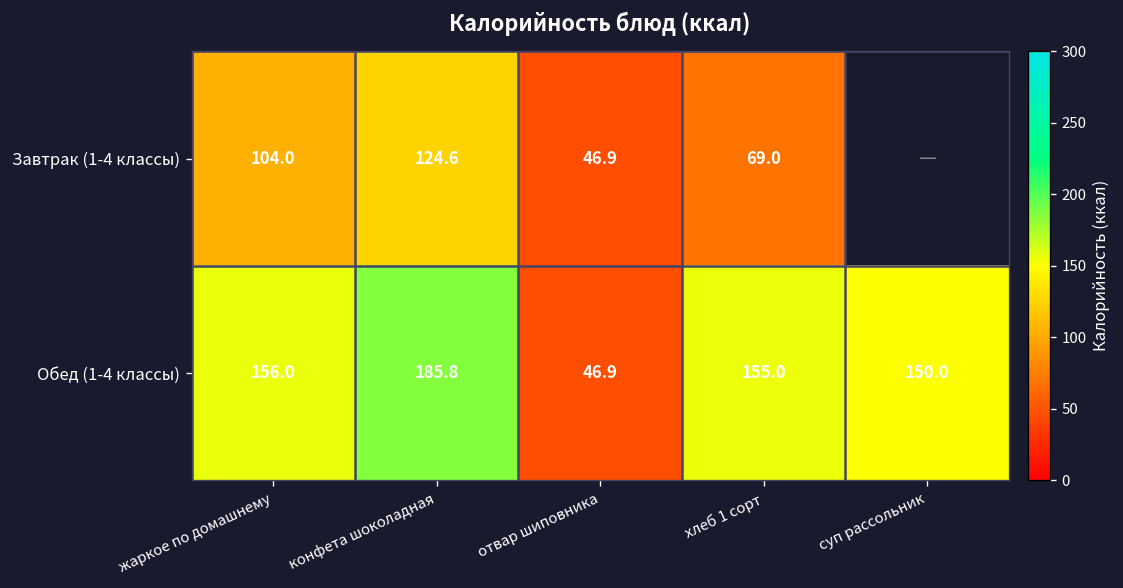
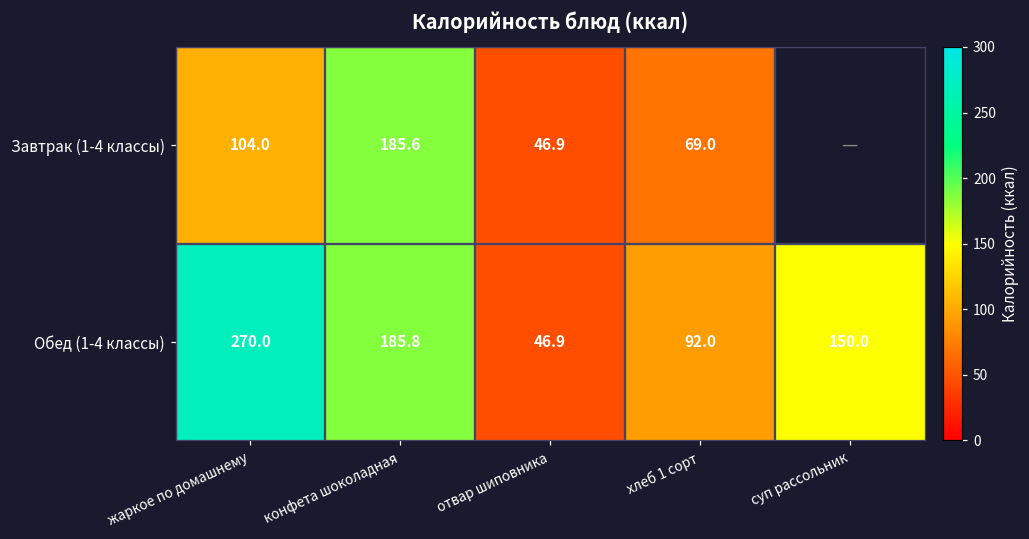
Завтрак (1-4 классы), конфета шоколадная: 124.6 -> 185.6
Обед (1-4 классы), жаркое по домашнему: 156.0 -> 270.0
Обед (1-4 классы), хлеб 1 сорт: 155.0 -> 92.0
